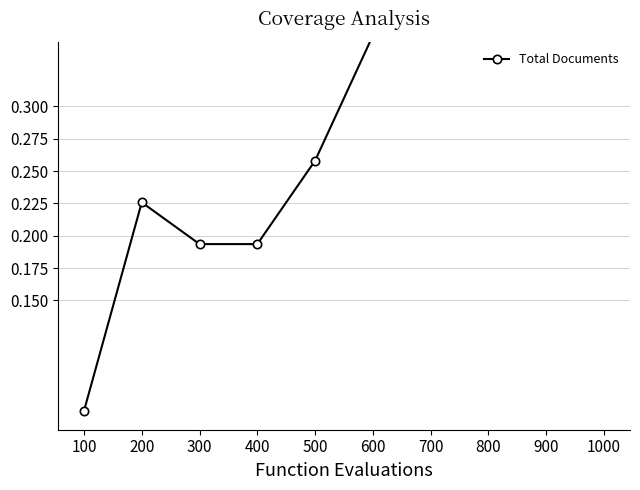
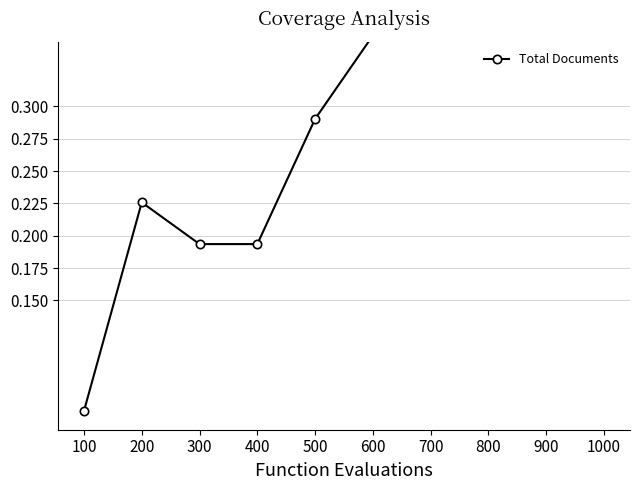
500: 0.258 -> 0.290
